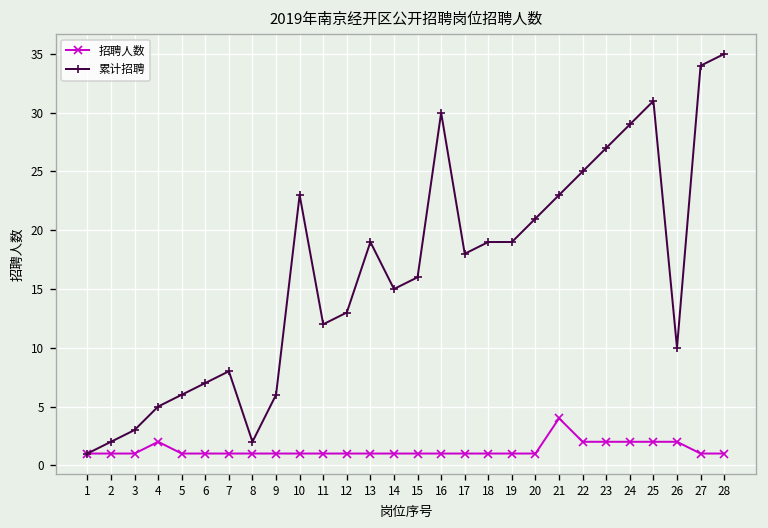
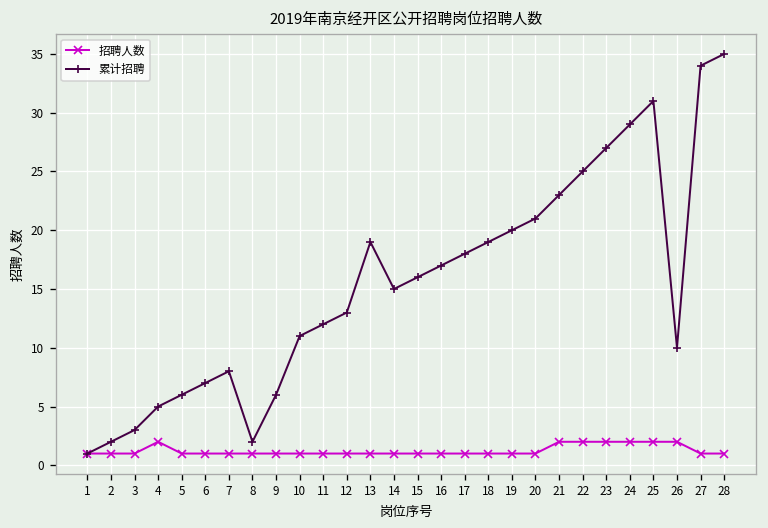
累计招聘, 10: 23 -> 11
累计招聘, 16: 30 -> 17
累计招聘, 19: 19 -> 20
招聘人数, 21: 4 -> 2
